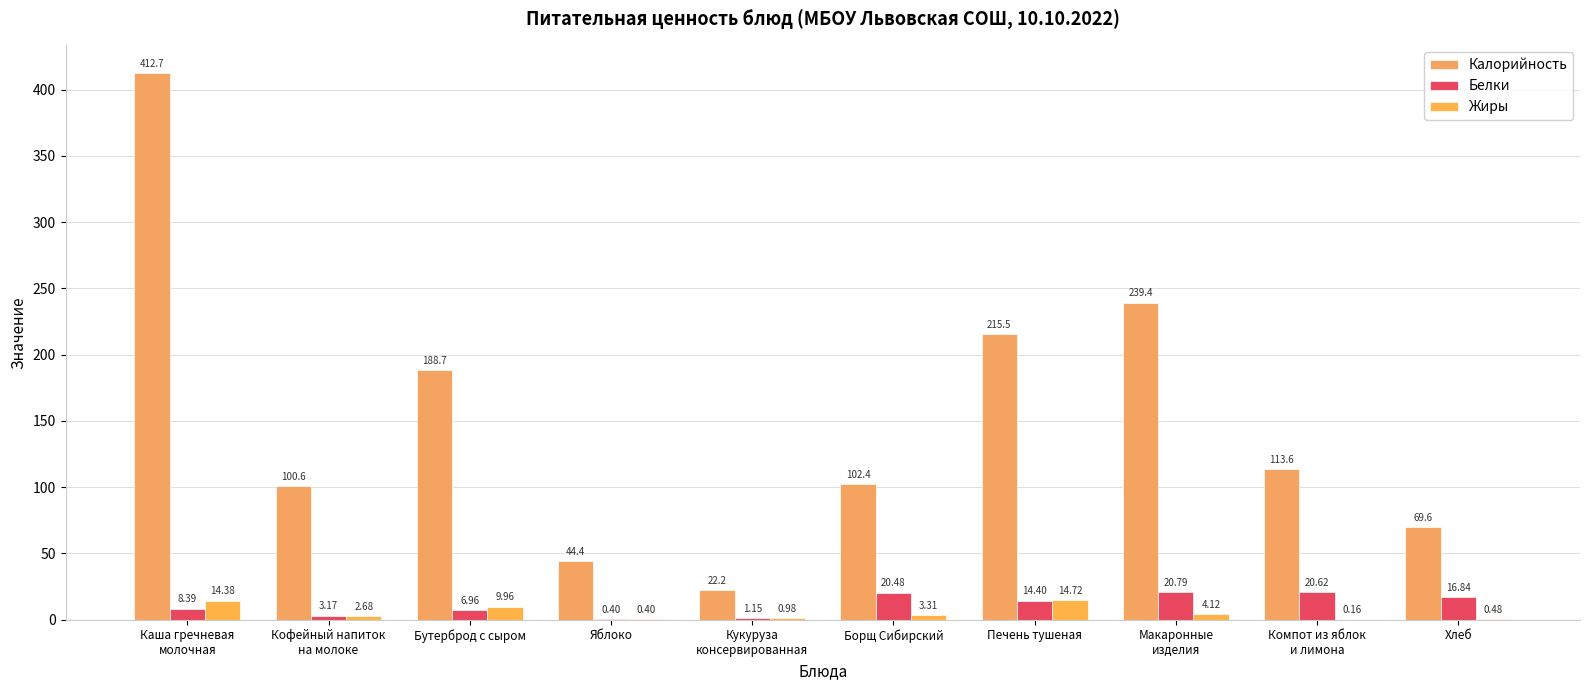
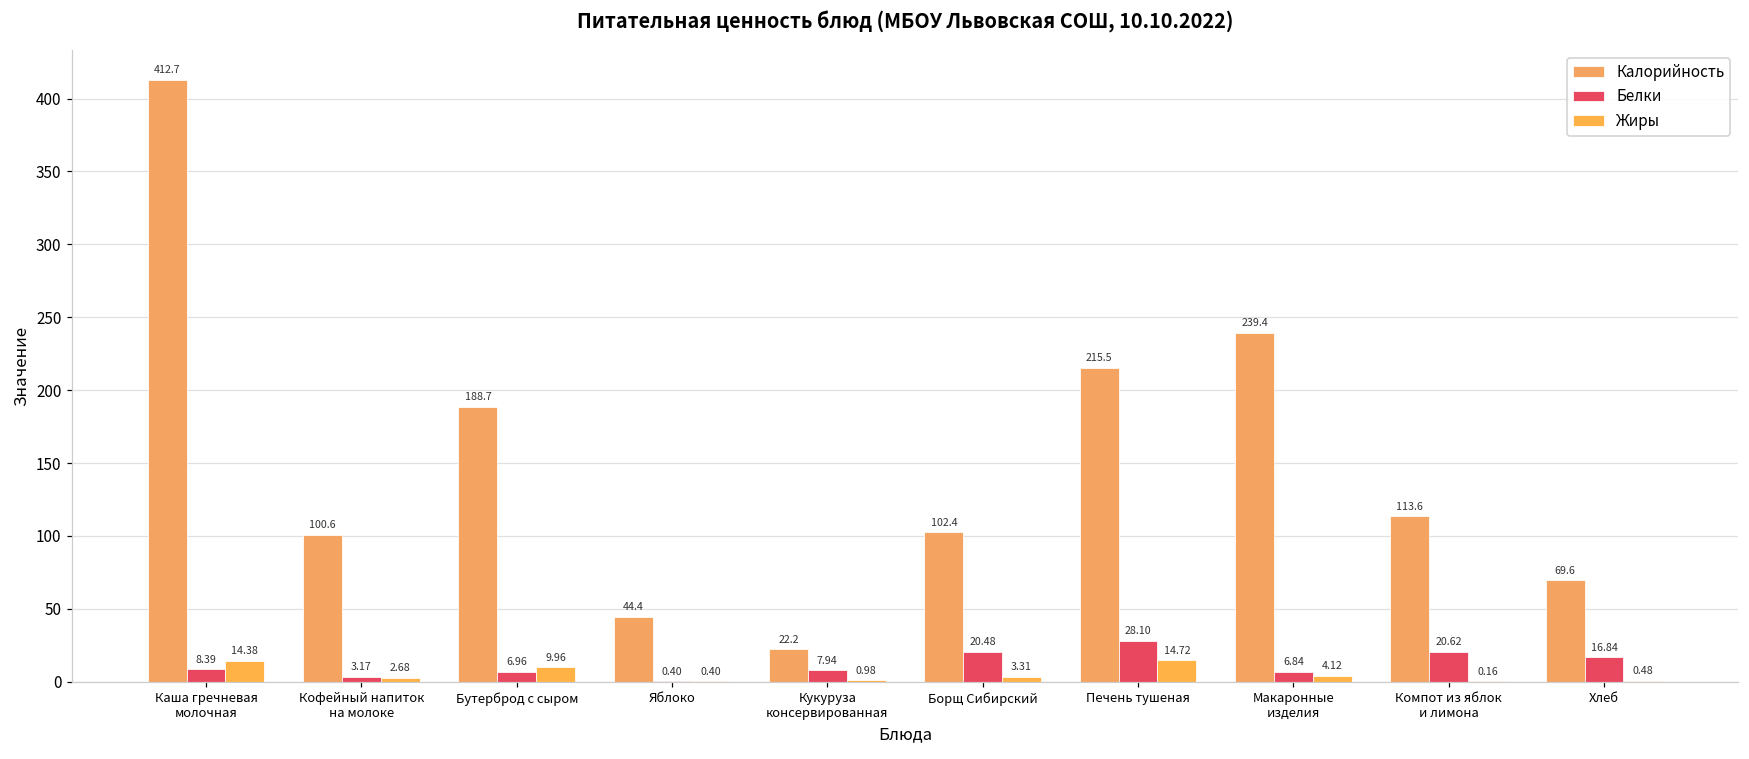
Белки, Кукуруза консервированная: 1.15 -> 7.94
Белки, Печень тушеная: 14.40 -> 28.10
Белки, Макаронные изделия: 20.79 -> 6.84
